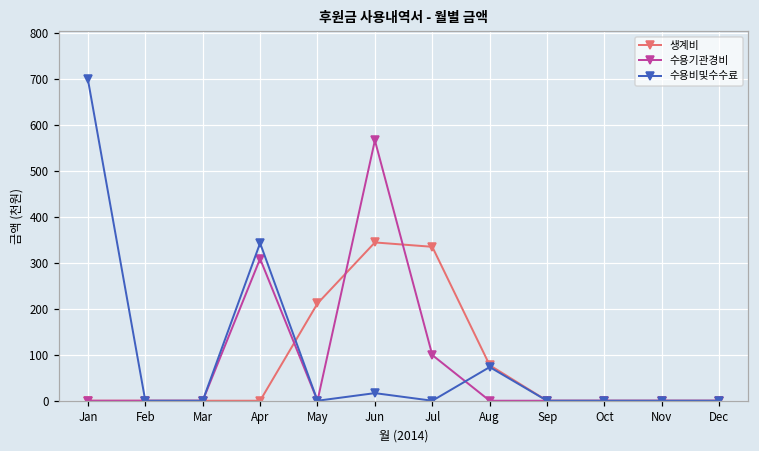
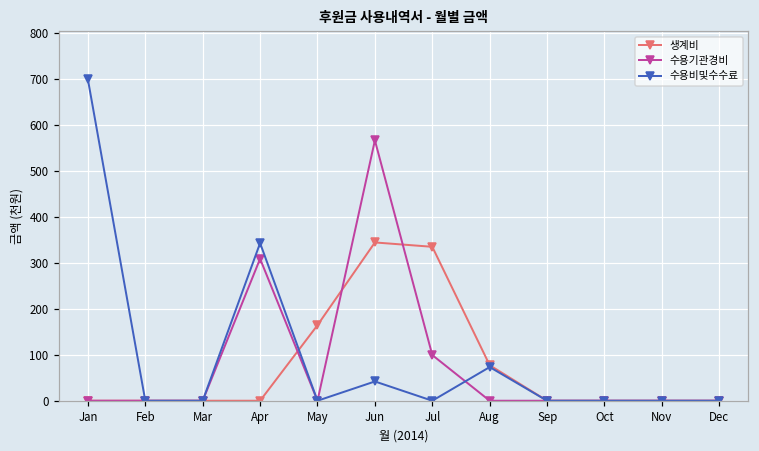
생계비, May: 210 -> 160
수용비및수수료, Jun: 20 -> 40
